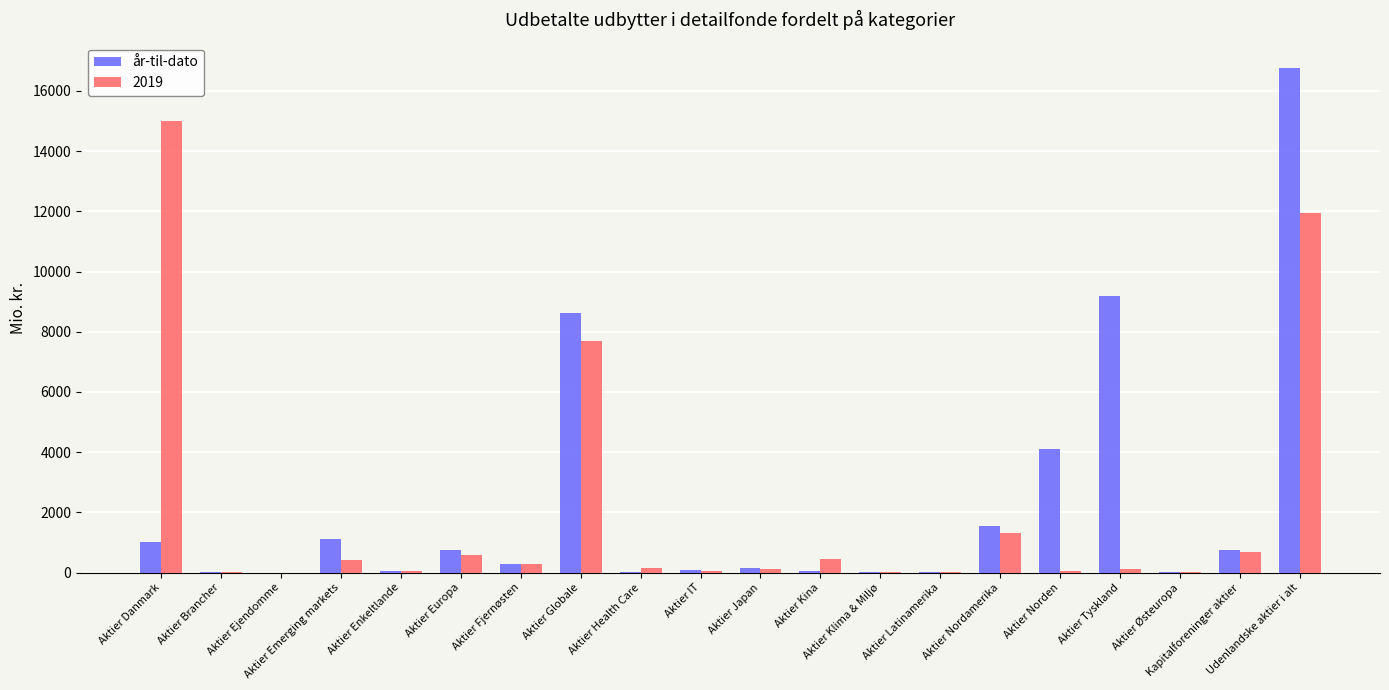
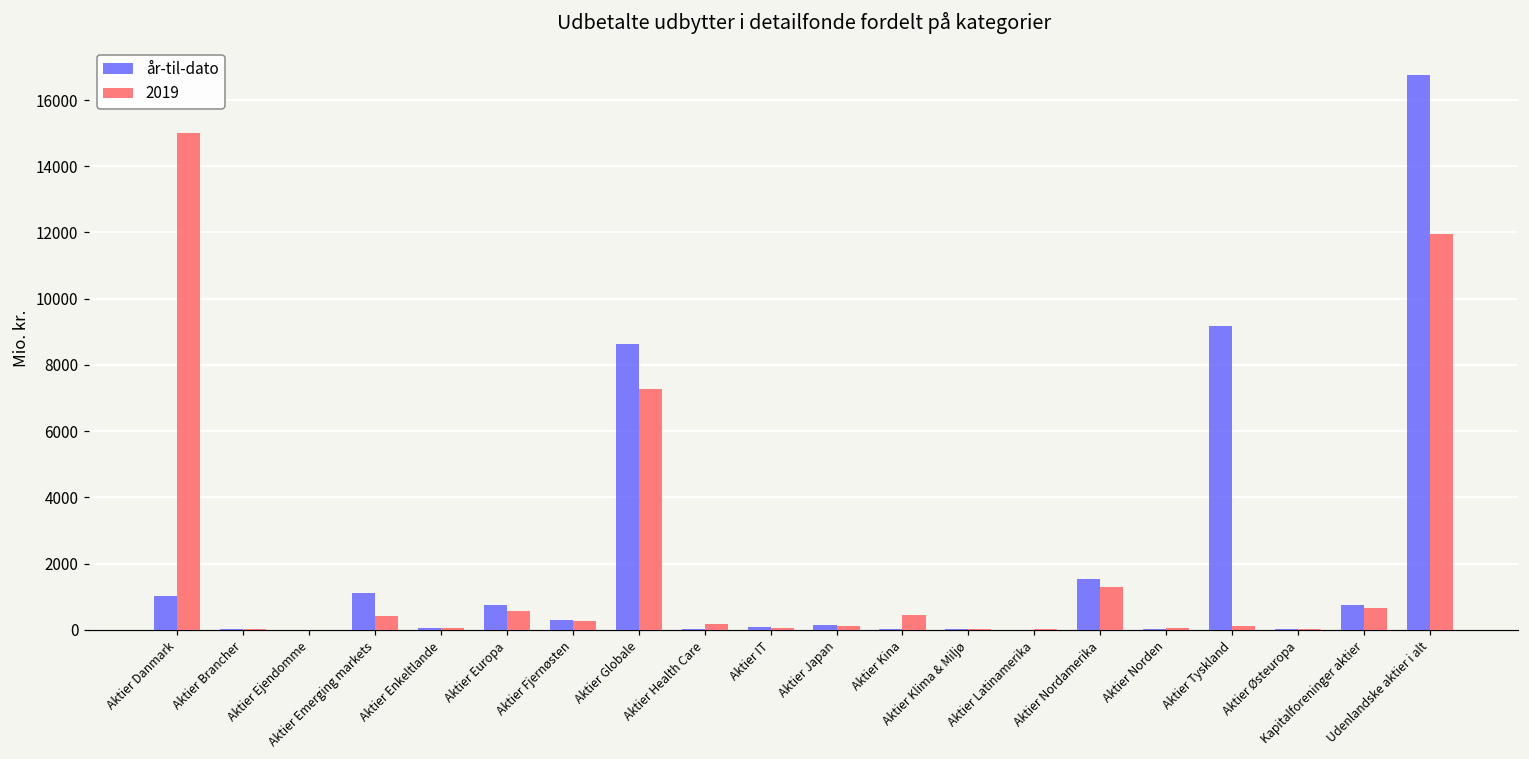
2019, Aktier Globale: 7700 -> 7300
år-til-dato, Aktier Norden: 4100 -> 0
